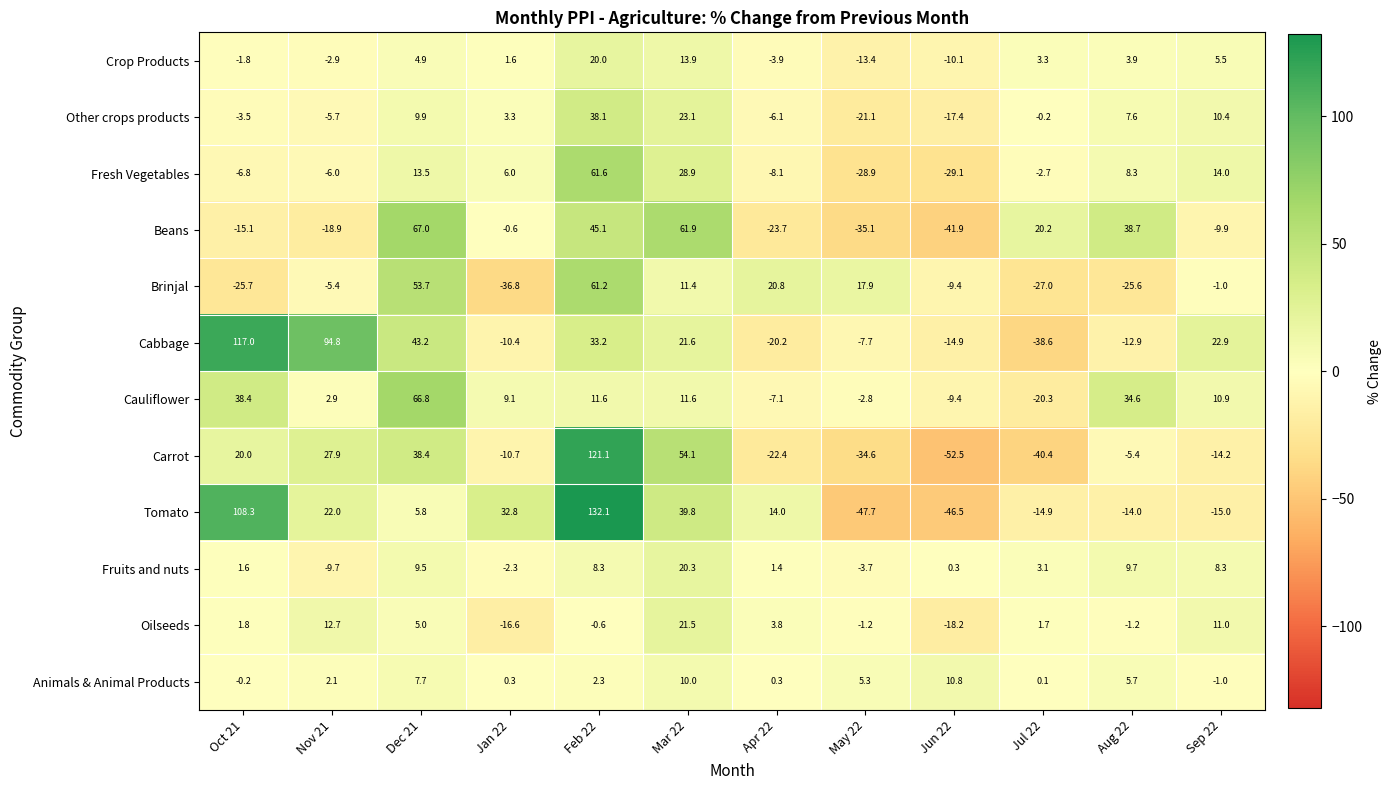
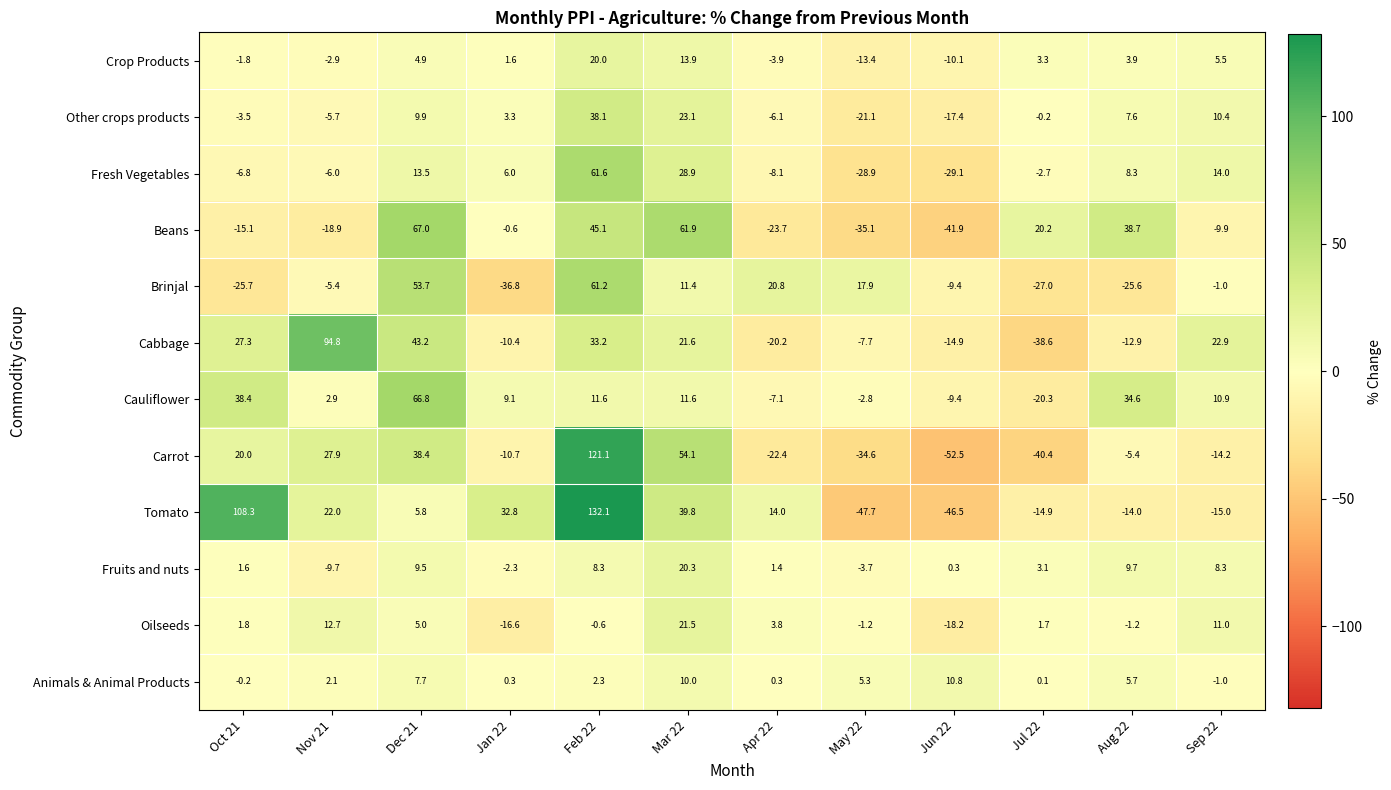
Cabbage, Oct 21: 117.0 -> 27.3
